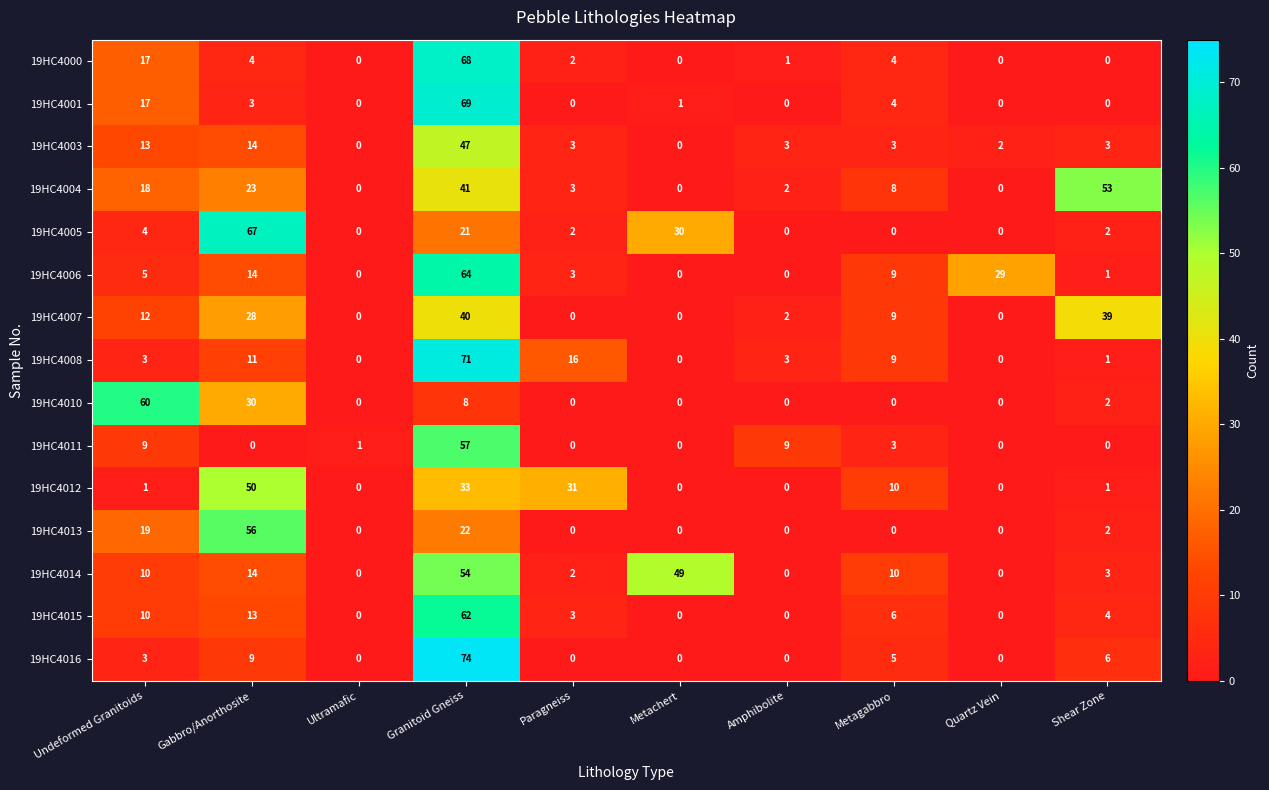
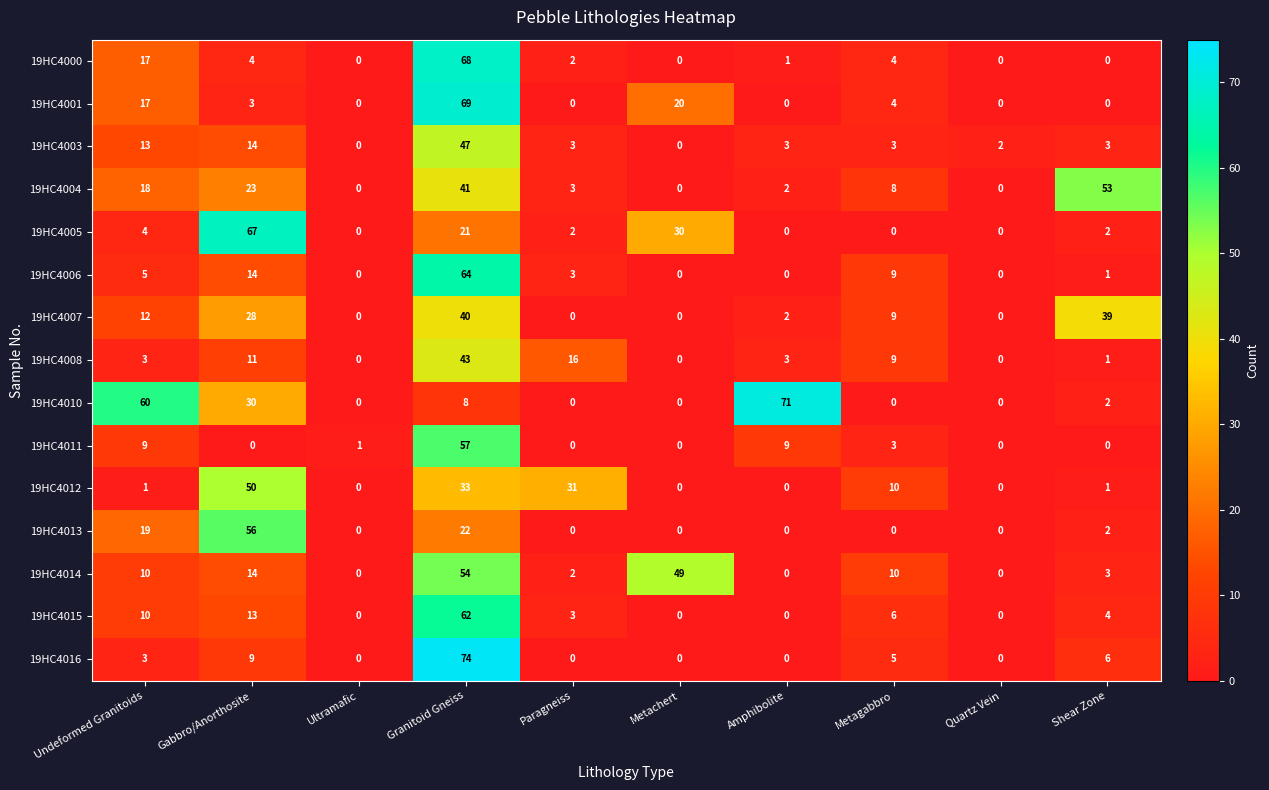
19HC4001, Metachert: 1 -> 20
19HC4006, Quartz Vein: 29 -> 0
19HC4008, Granitoid Gneiss: 71 -> 43
19HC4010, Amphibolite: 0 -> 71
